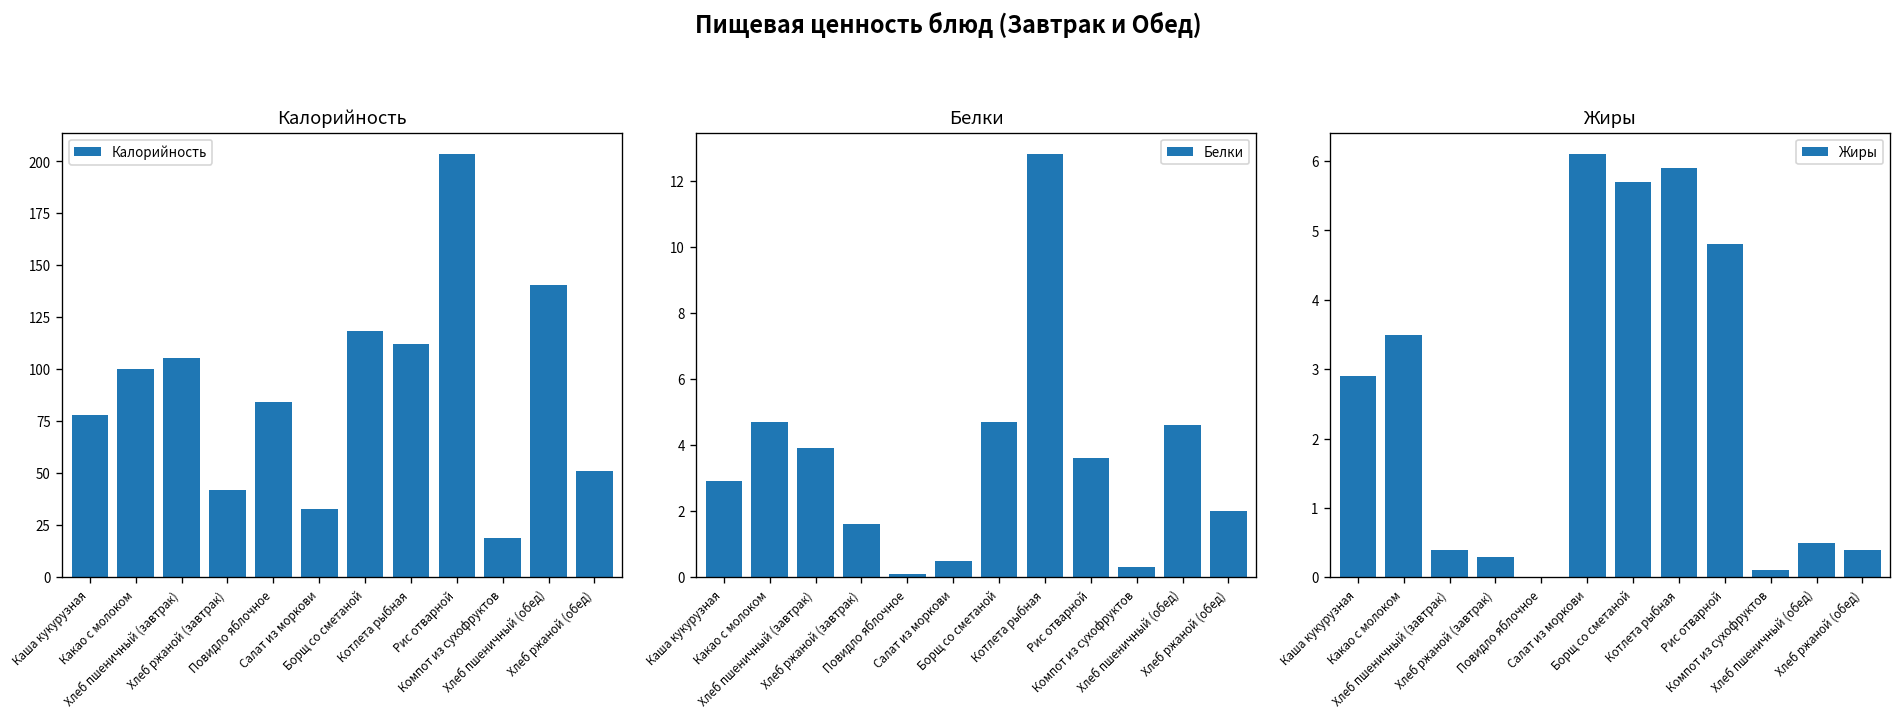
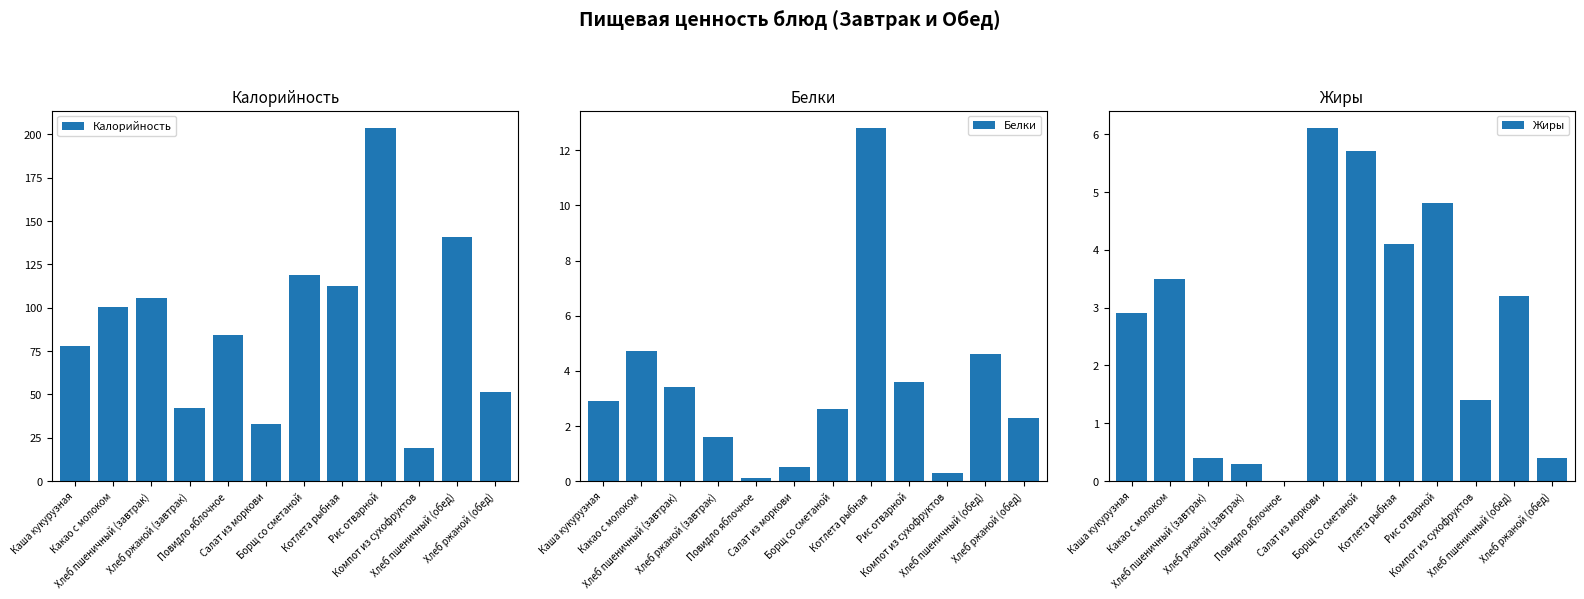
Белки, Хлеб пшеничный (завтрак): 3.9 -> 3.4
Белки, Борщ со сметаной: 4.7 -> 2.6
Белки, Хлеб ржаной (обед): 2.0 -> 2.3
Жиры, Котлета рыбная: 5.9 -> 4.1
Жиры, Компот из сухофруктов: 0.1 -> 1.4
Жиры, Хлеб пшеничный (обед): 0.5 -> 3.2
